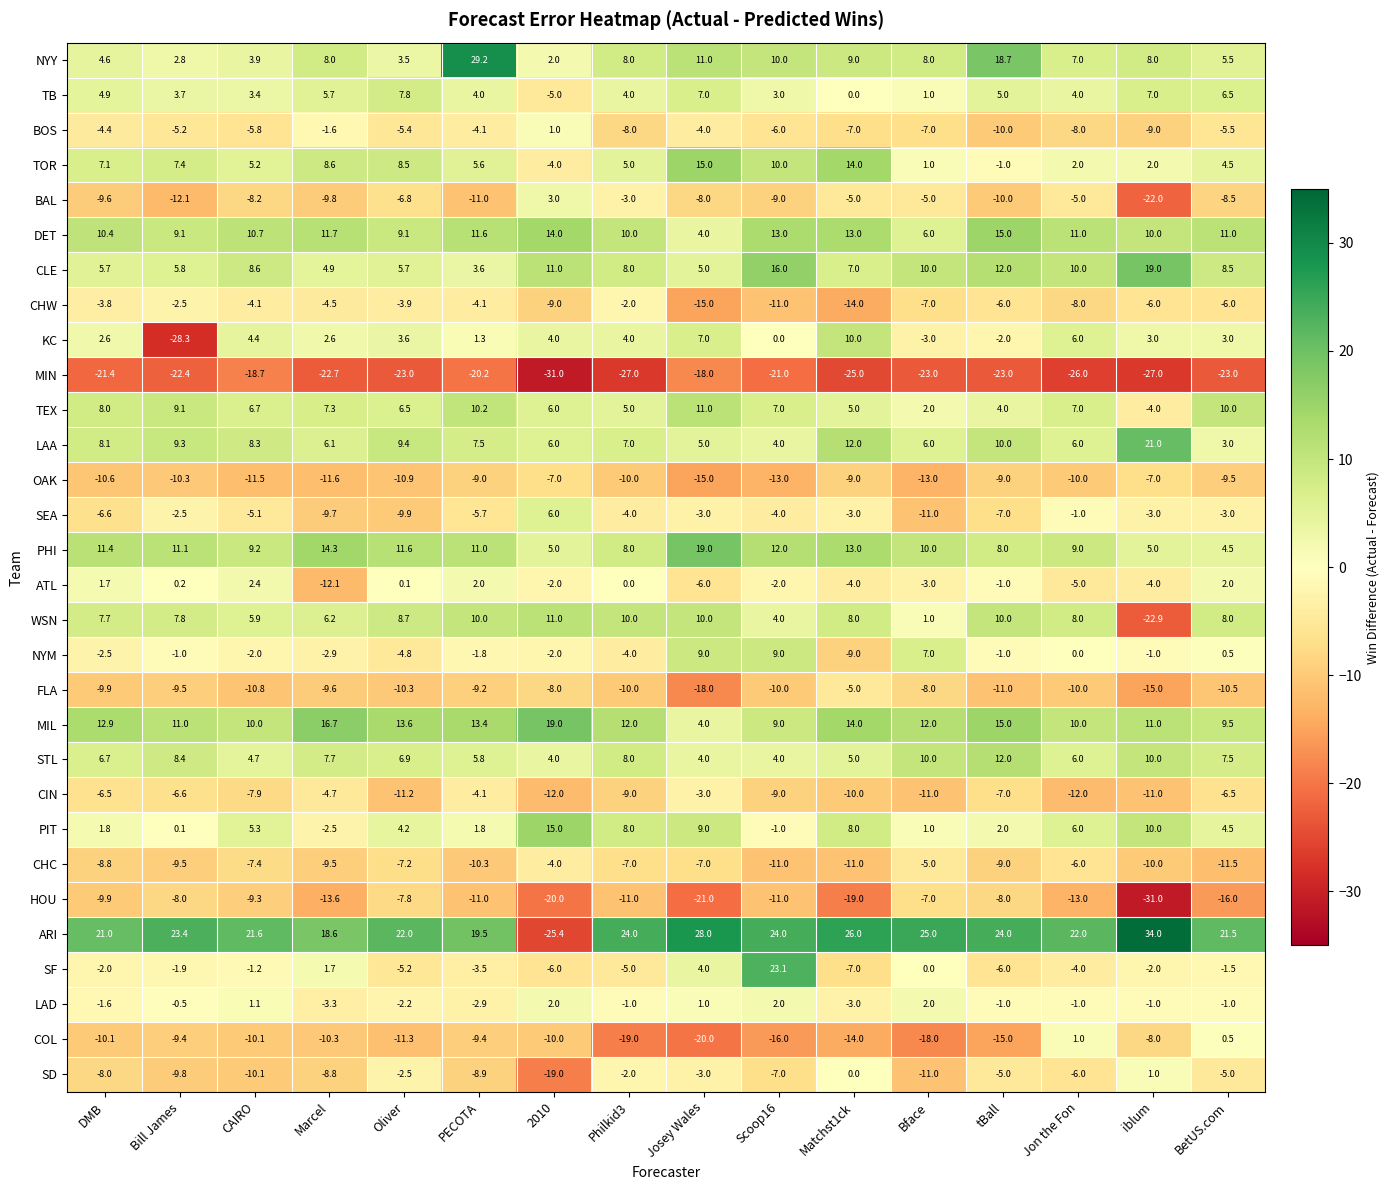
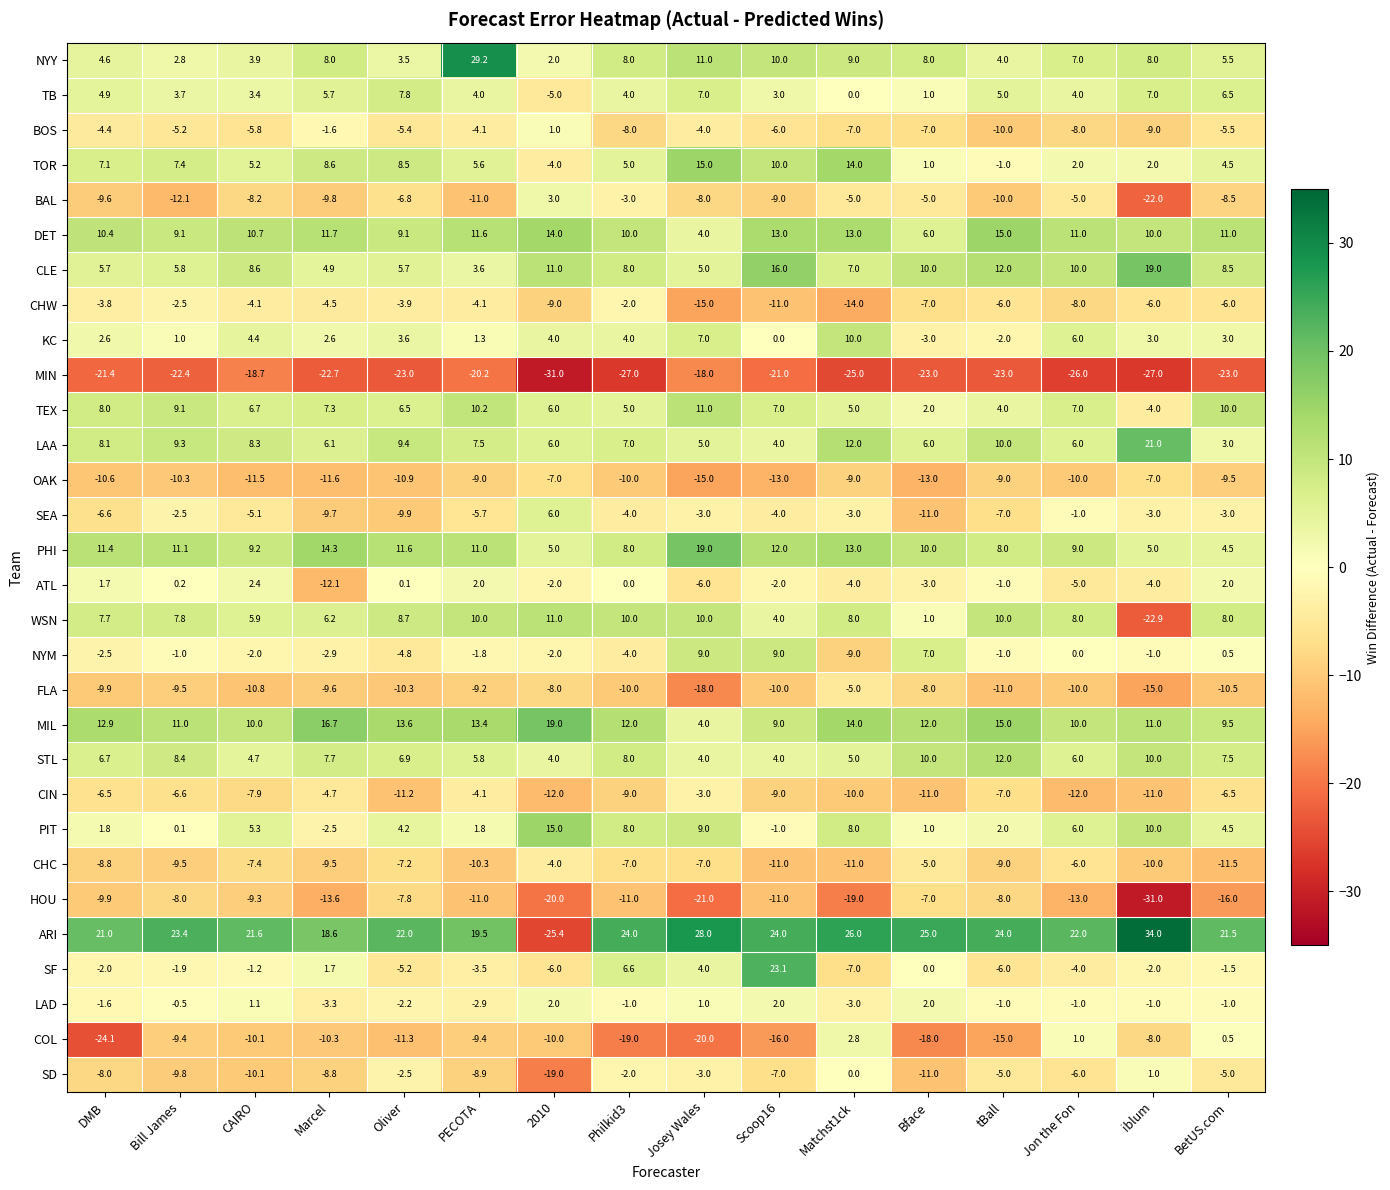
NYY, tBall: 18.7 -> 4.0
KC, Bill James: -28.3 -> 1.0
SF, Philkid3: -5.0 -> 6.6
COL, DMB: -10.1 -> -24.1
COL, Matchst1ck: -14.0 -> 2.8
